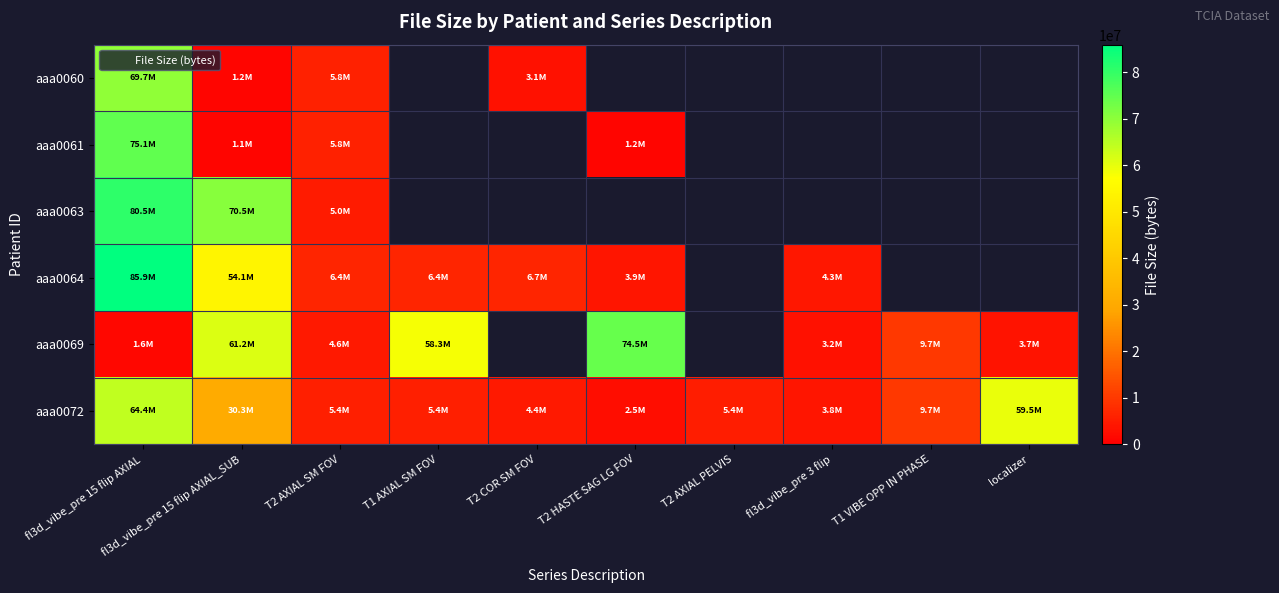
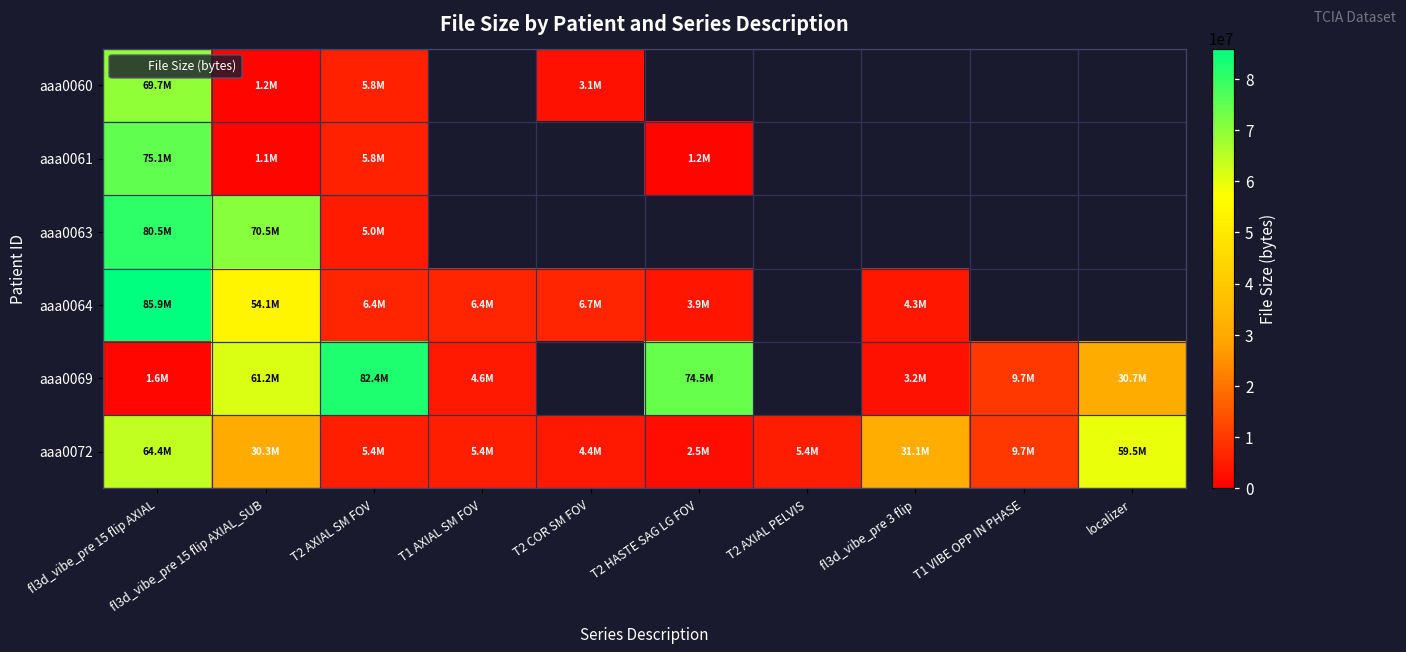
aaa0069, T2 AXIAL SM FOV: 4.6M -> 82.4M
aaa0069, T1 AXIAL SM FOV: 58.3M -> 4.6M
aaa0069, localizer: 3.7M -> 30.7M
aaa0072, fl3d_vibe_pre 3 flip: 3.8M -> 31.1M
